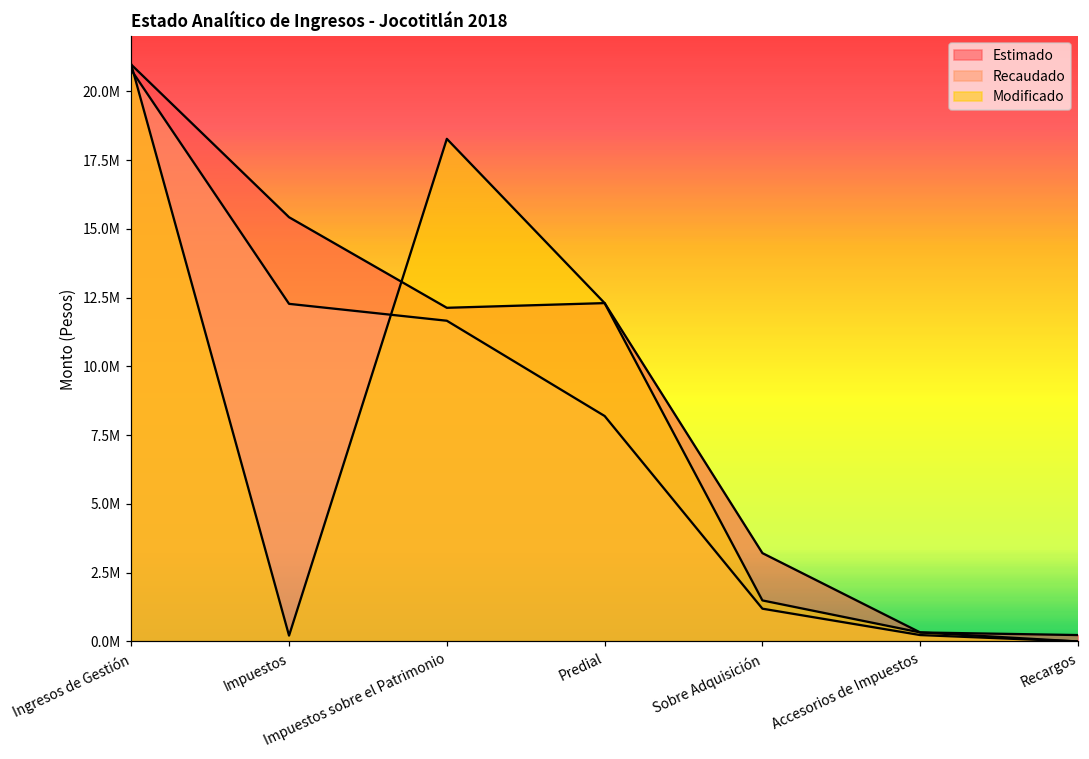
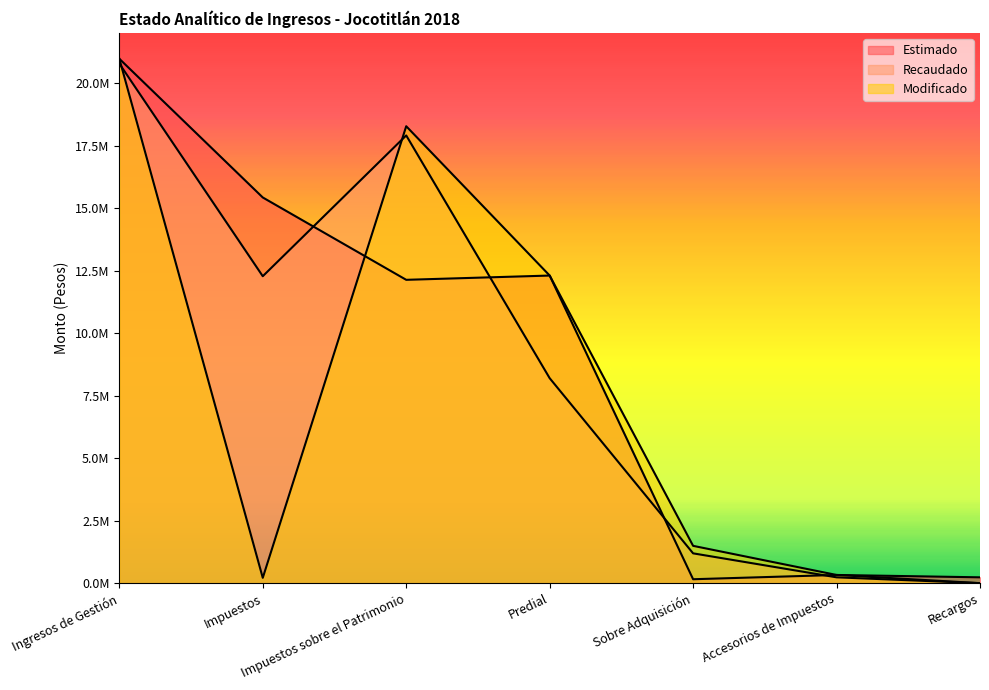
Recaudado, Impuestos sobre el Patrimonio: 11700000 -> 17900000
Estimado, Sobre Adquisición: 3200000 -> 200000
